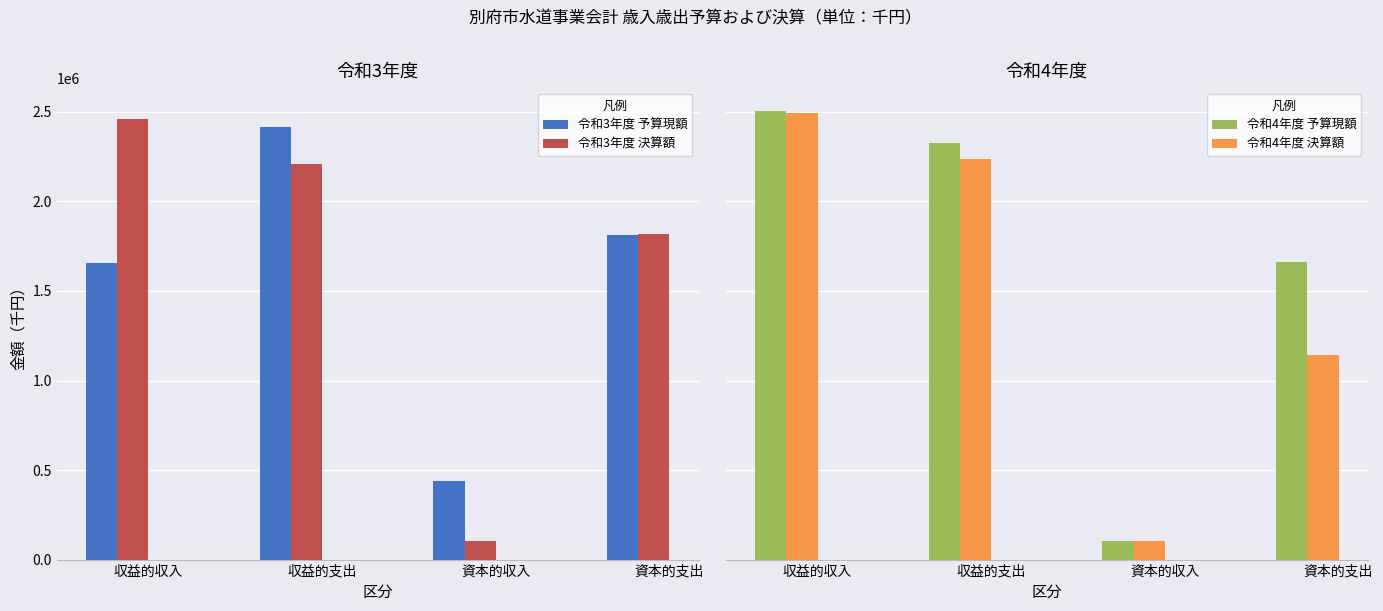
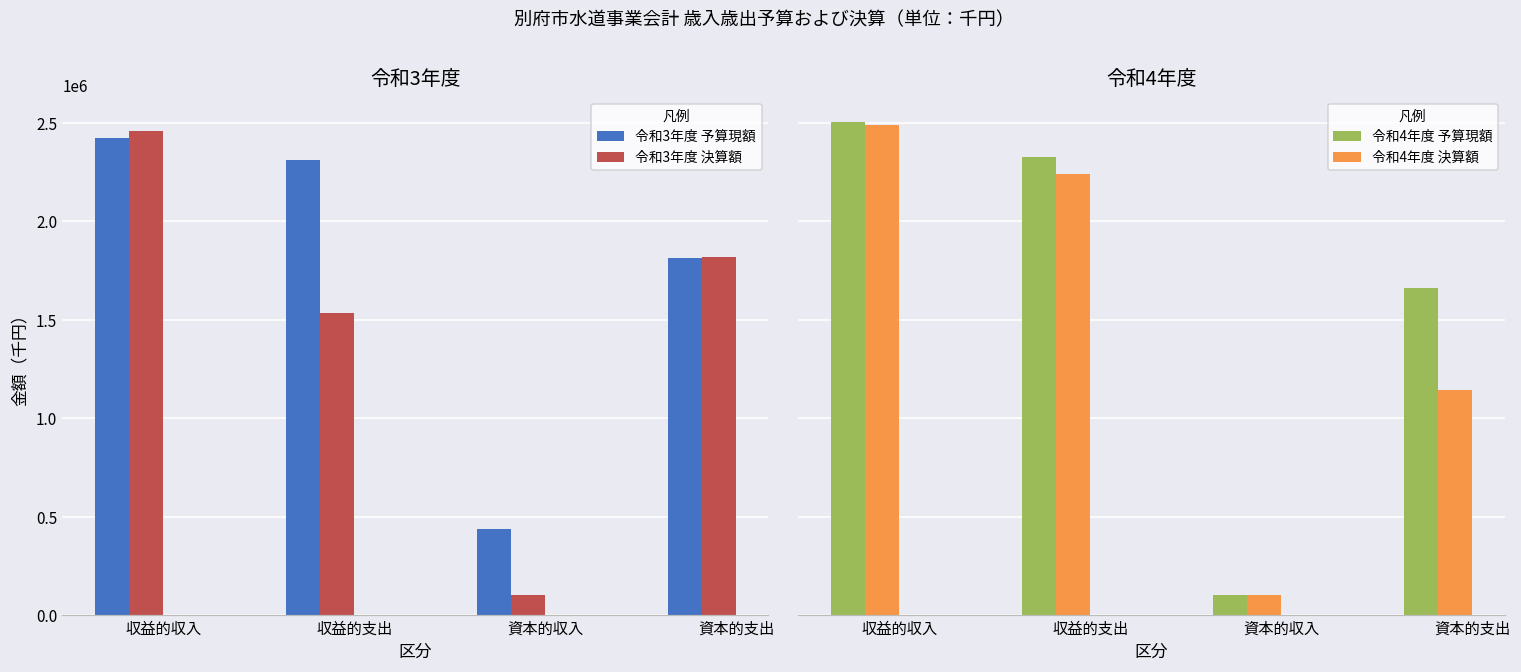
令和3年度, 令和3年度 予算現額, 収益的収入: 1650000 -> 2420000
令和3年度, 令和3年度 予算現額, 収益的支出: 2420000 -> 2310000
令和3年度, 令和3年度 決算額, 収益的支出: 2210000 -> 1540000
